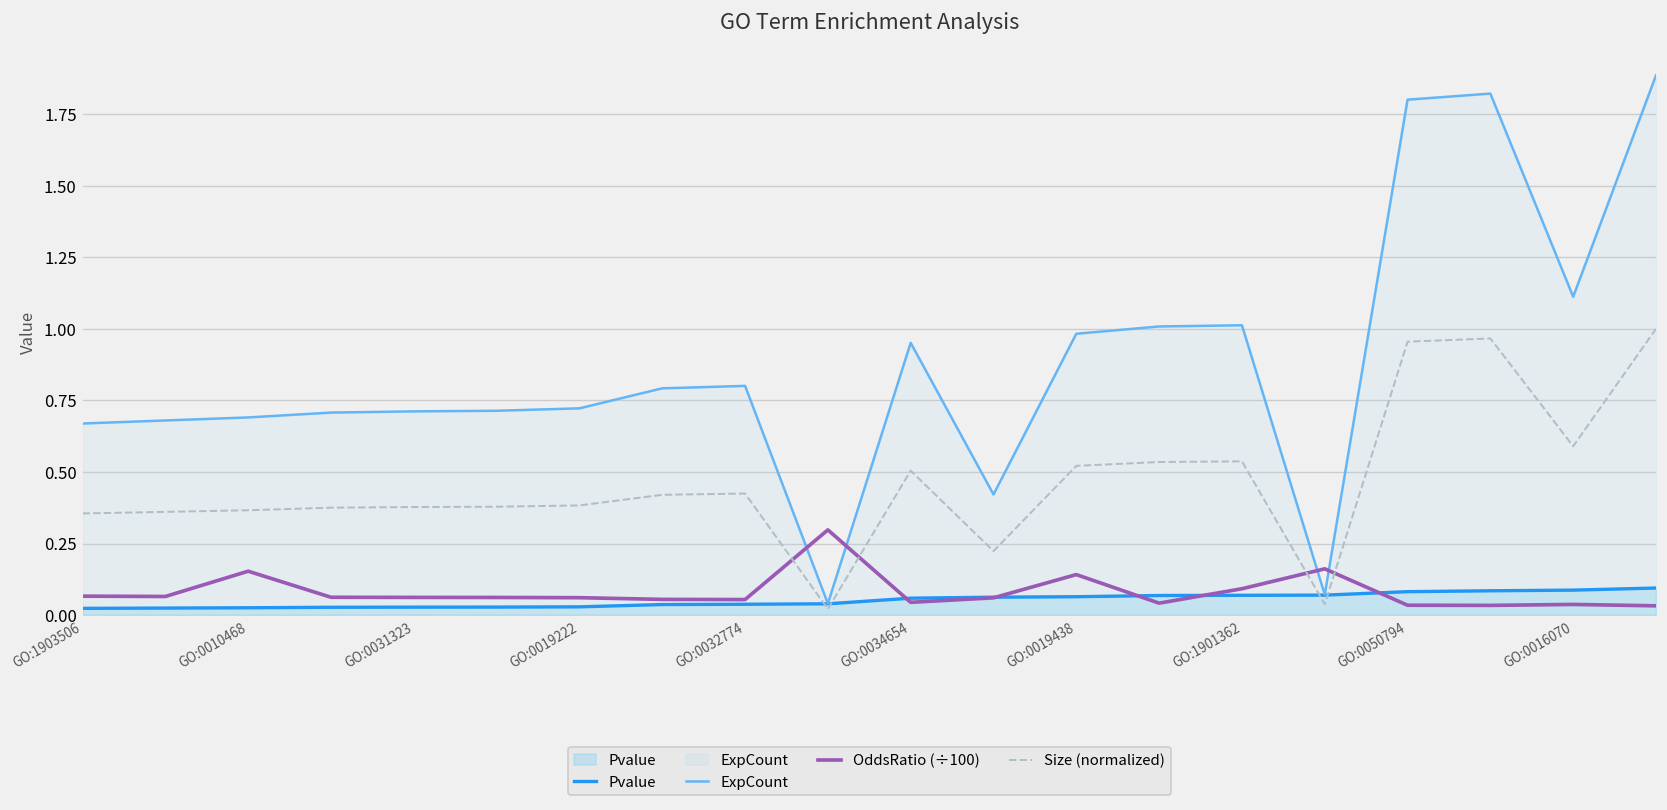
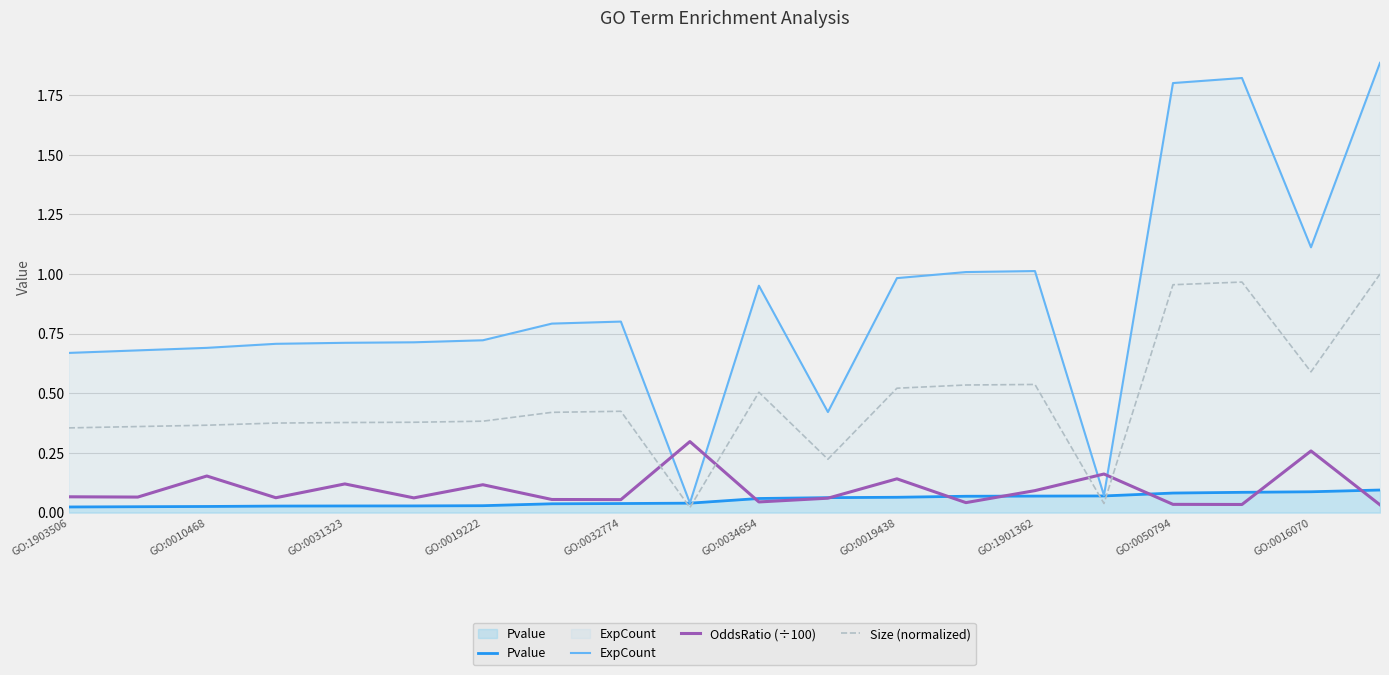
OddsRatio (÷100), GO:0031323: 0.06 -> 0.12
OddsRatio (÷100), GO:0019222: 0.06 -> 0.12
OddsRatio (÷100), GO:0016070: 0.04 -> 0.26
